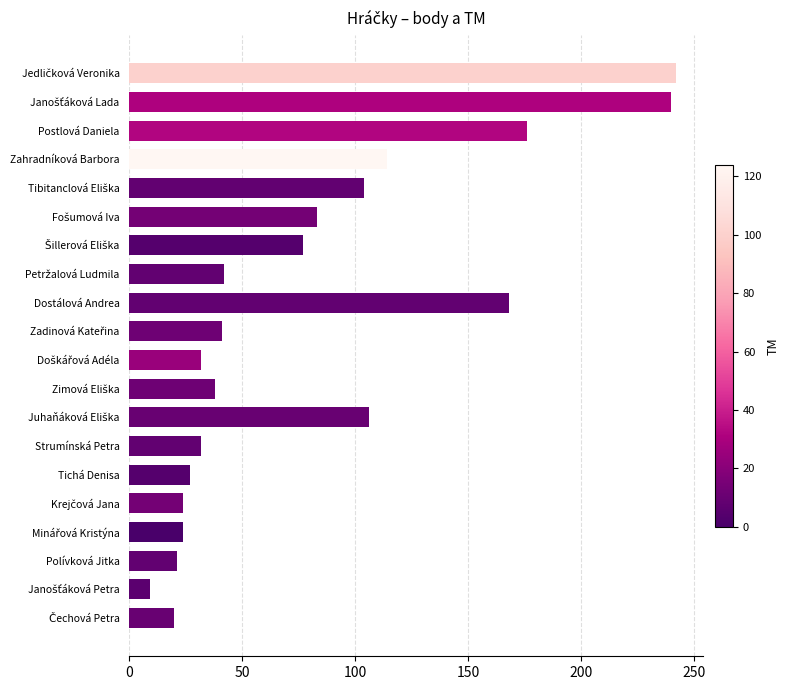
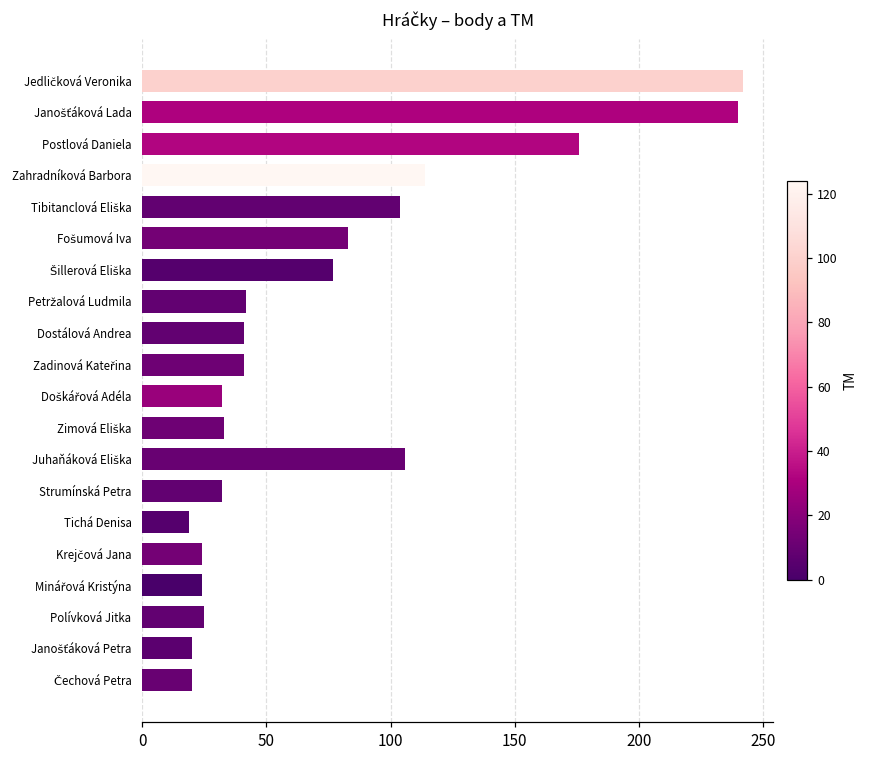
Dostálová Andrea: 168 -> 41
Zimová Eliška: 38 -> 33
Tichá Denisa: 27 -> 19
Polívková Jitka: 21 -> 25
Janošťáková Petra: 9 -> 20
